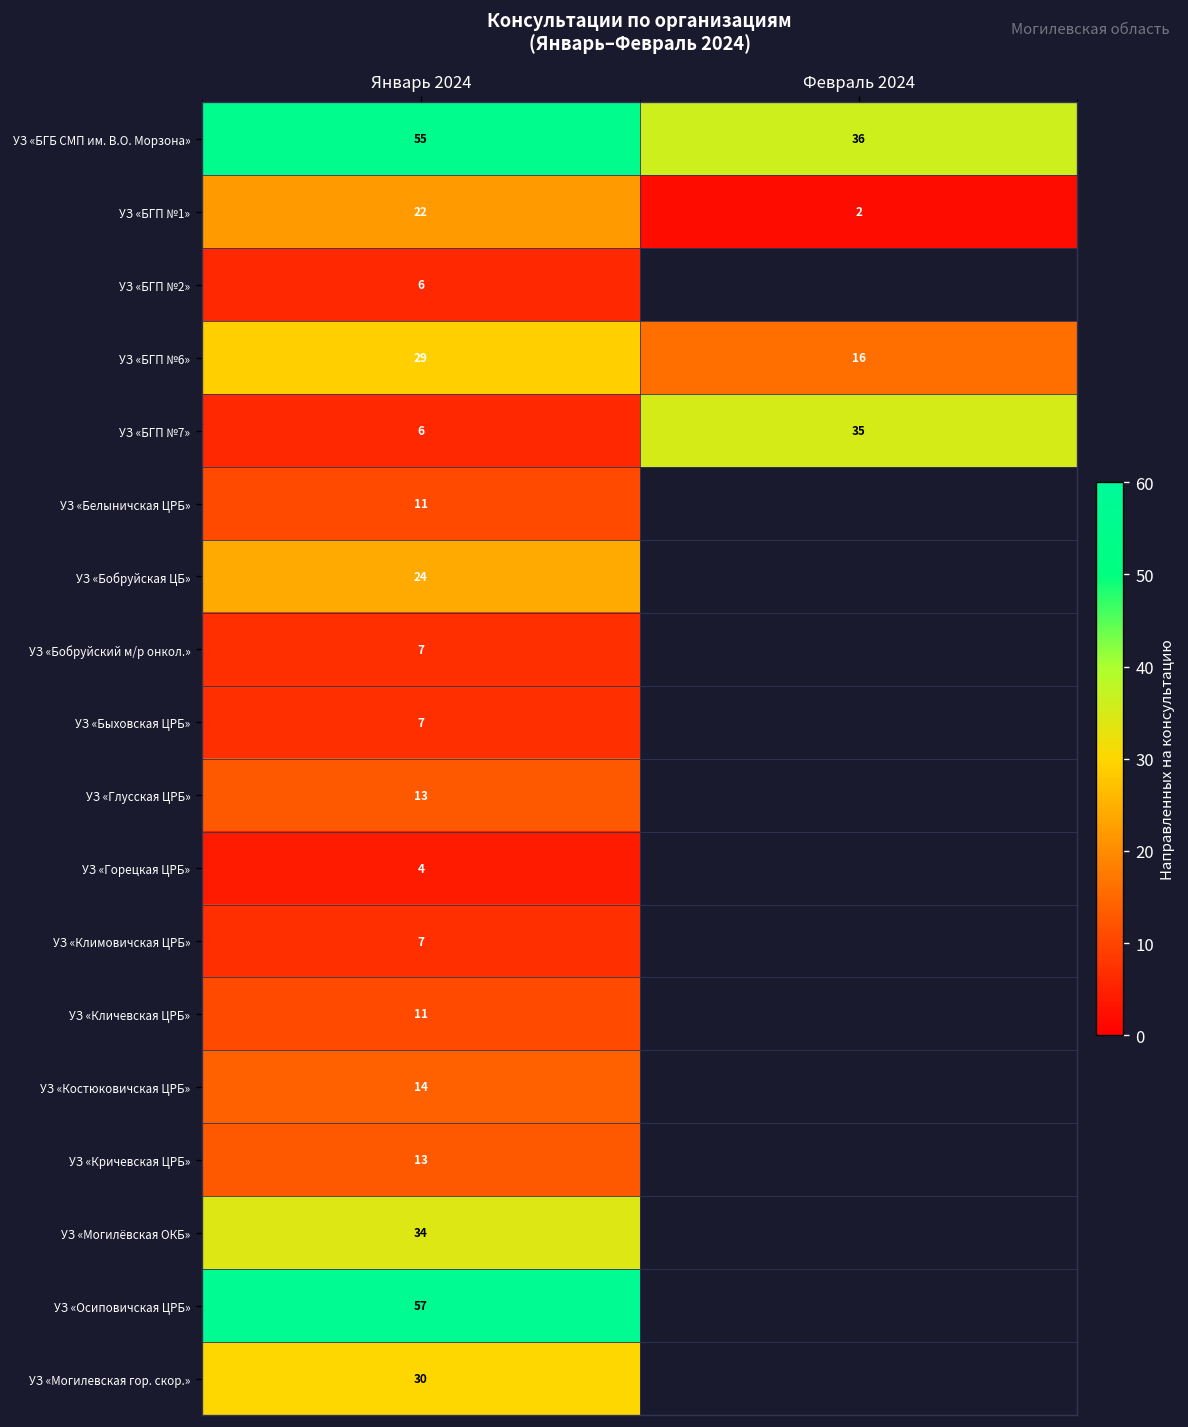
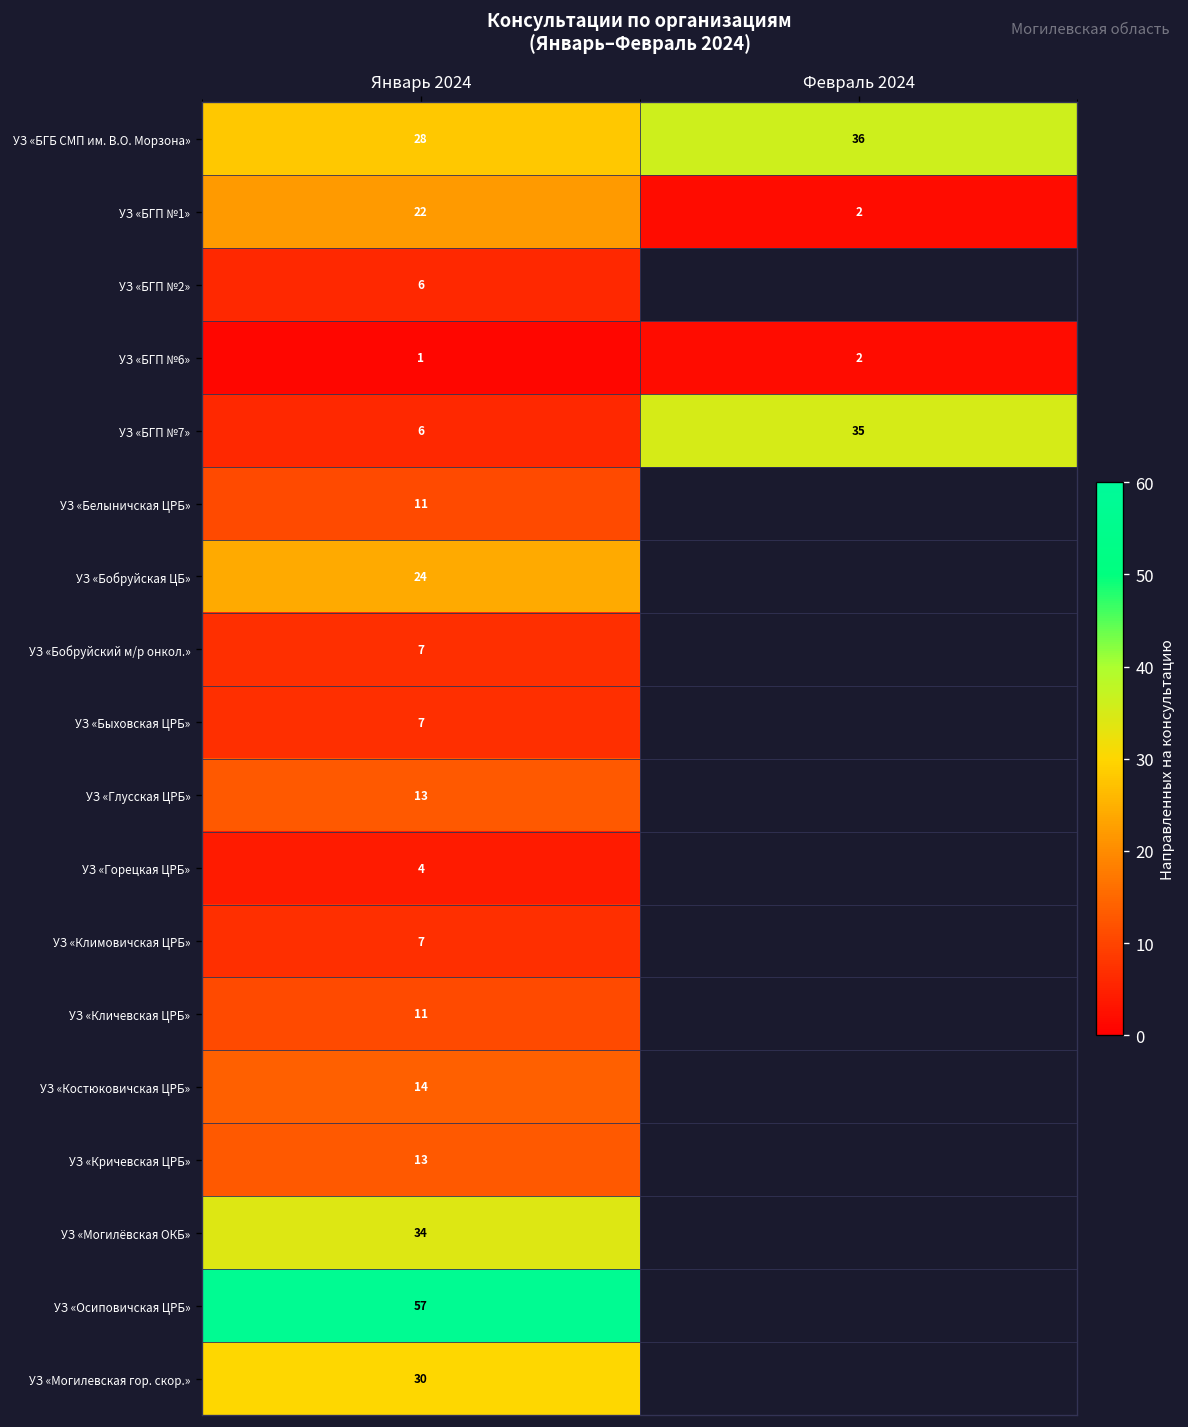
УЗ «БГБ СМП им. В.О. Морзона», Январь 2024: 55 -> 28
УЗ «БГП №6», Январь 2024: 29 -> 1
УЗ «БГП №6», Февраль 2024: 16 -> 2
